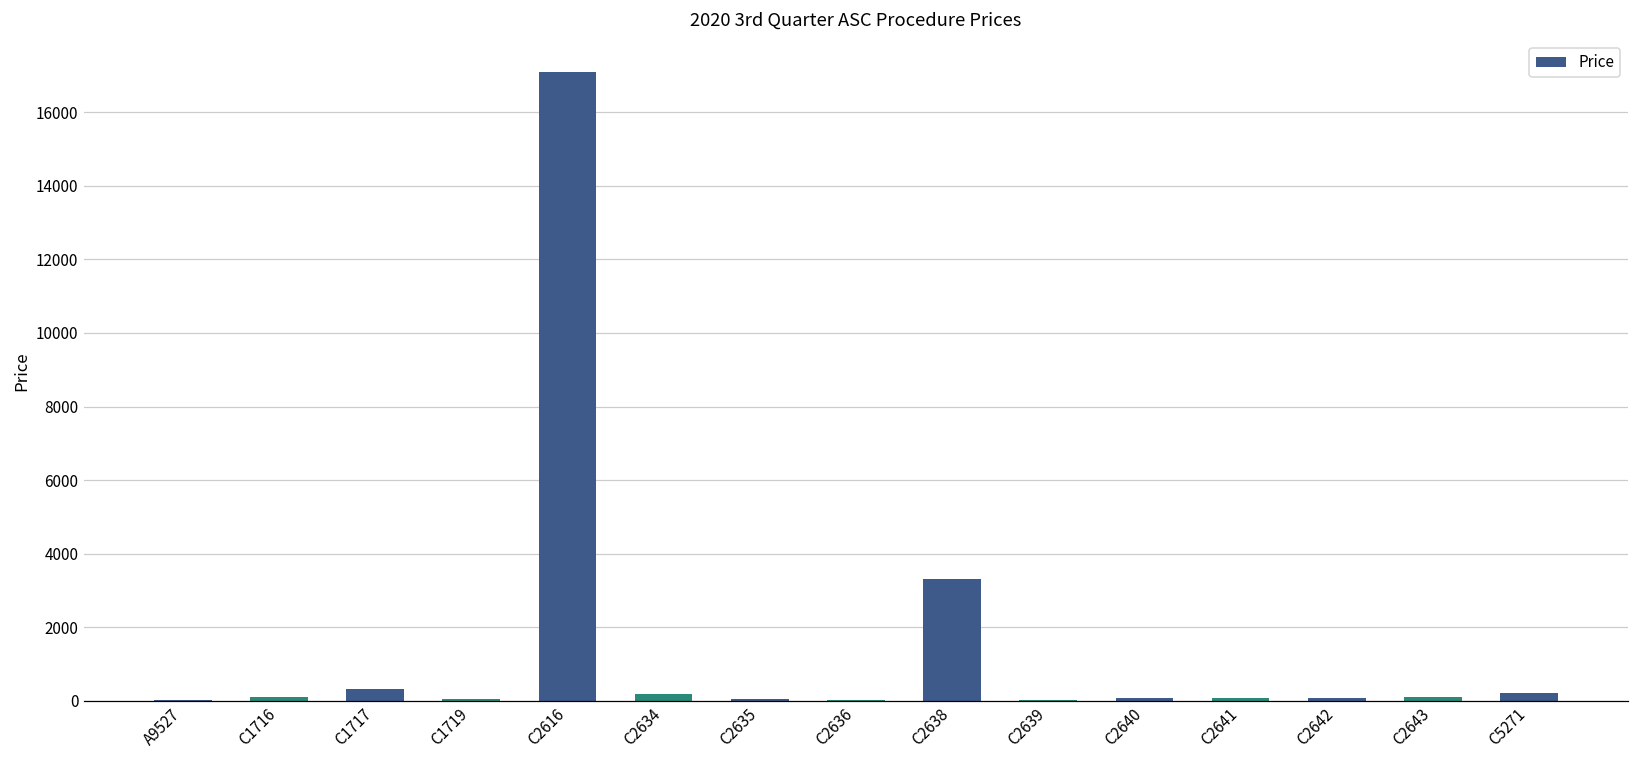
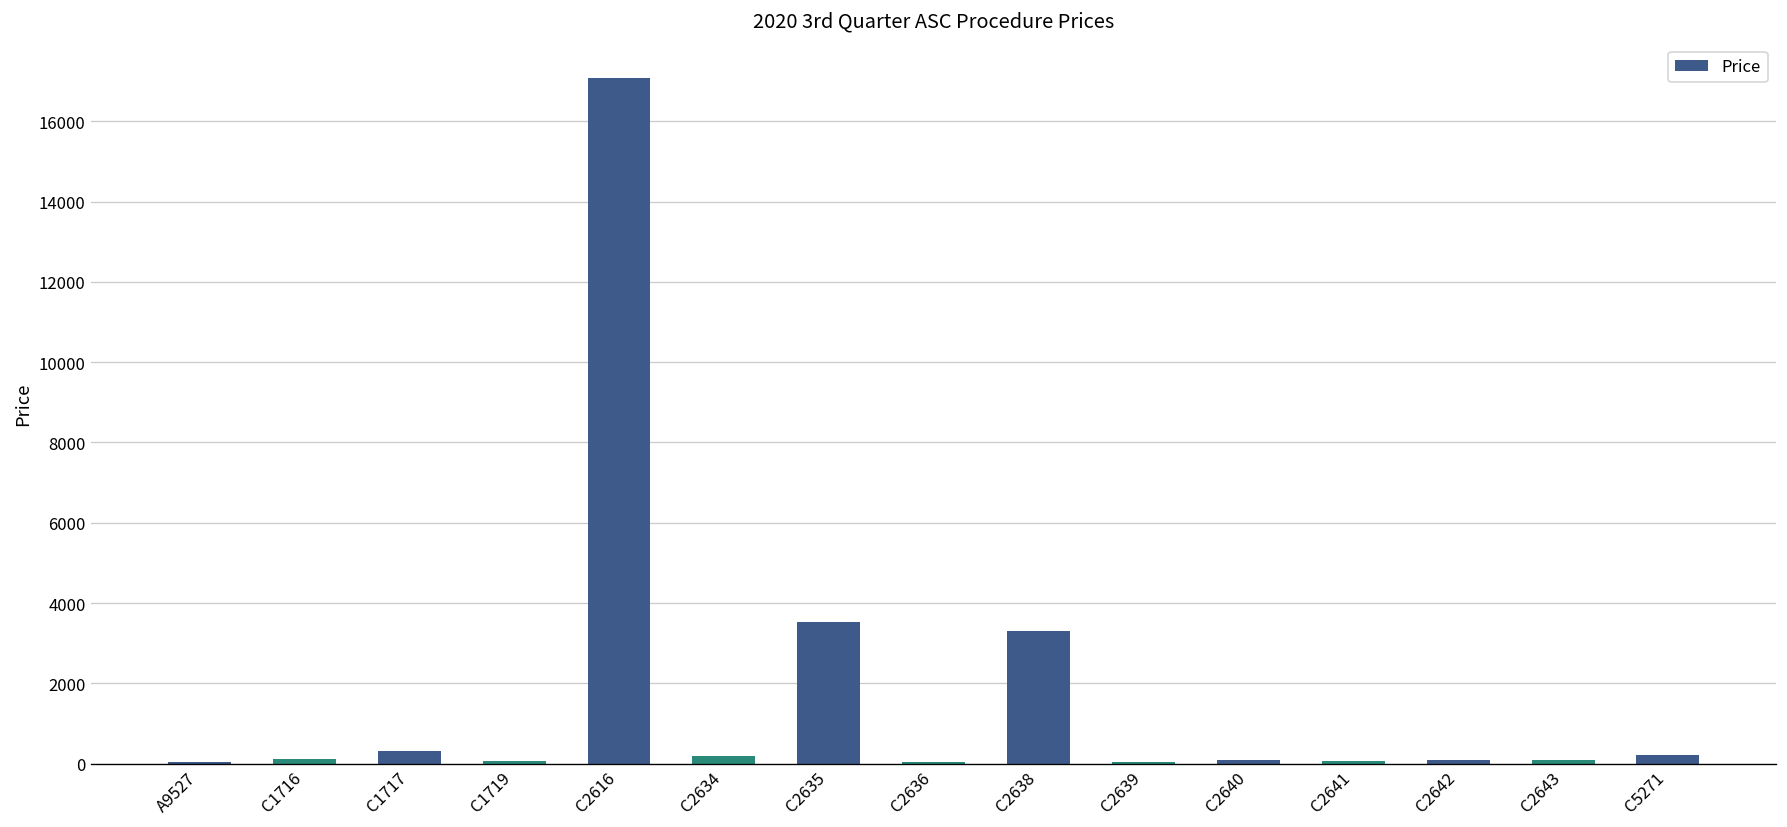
C2635: 100 -> 3500
